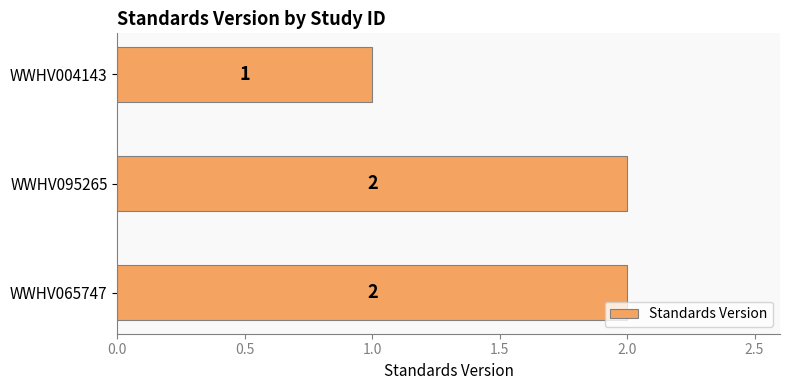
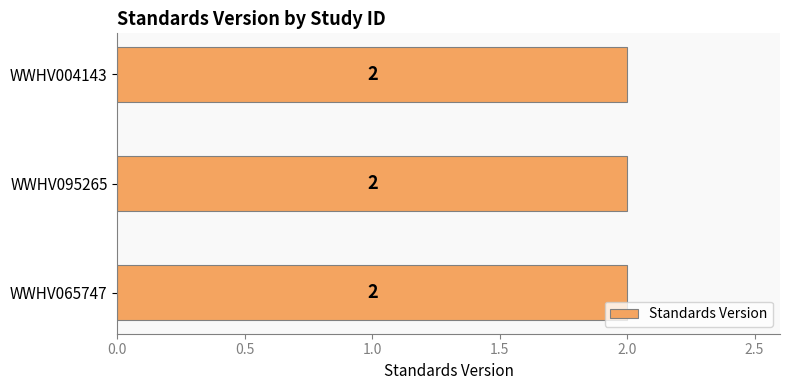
WWHV004143: 1 -> 2
